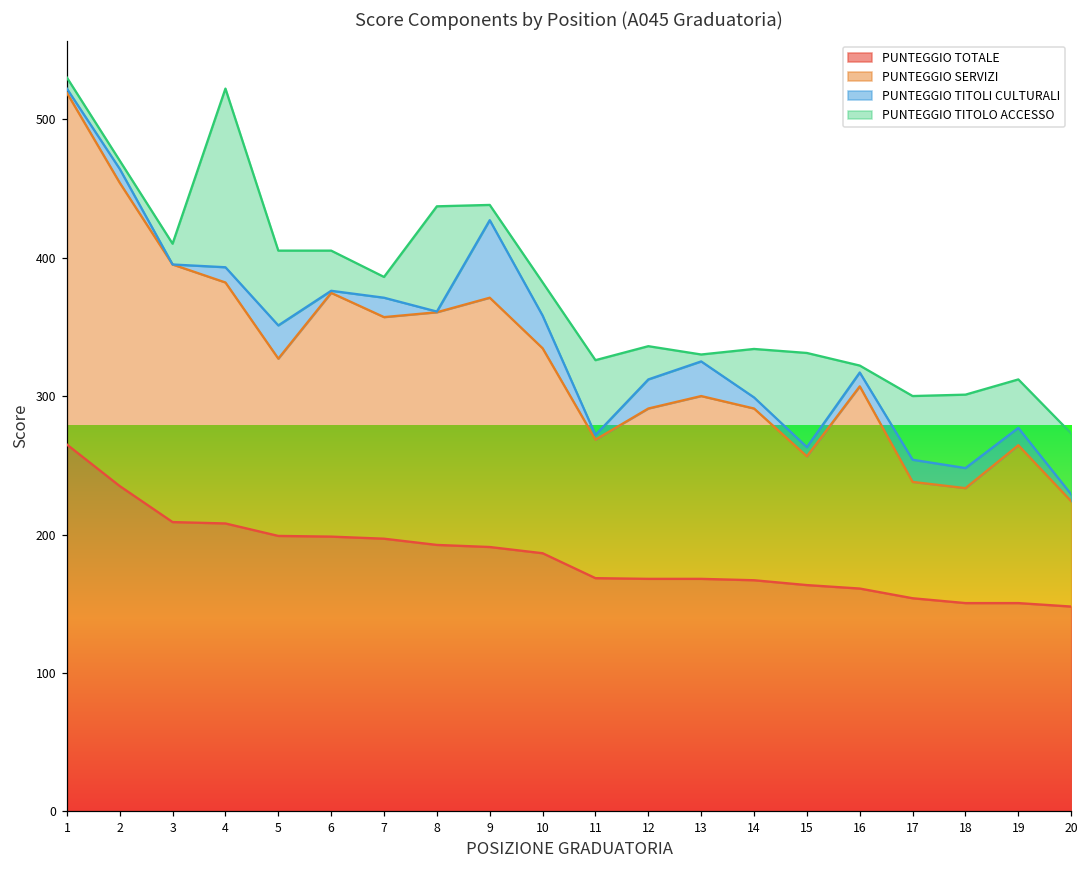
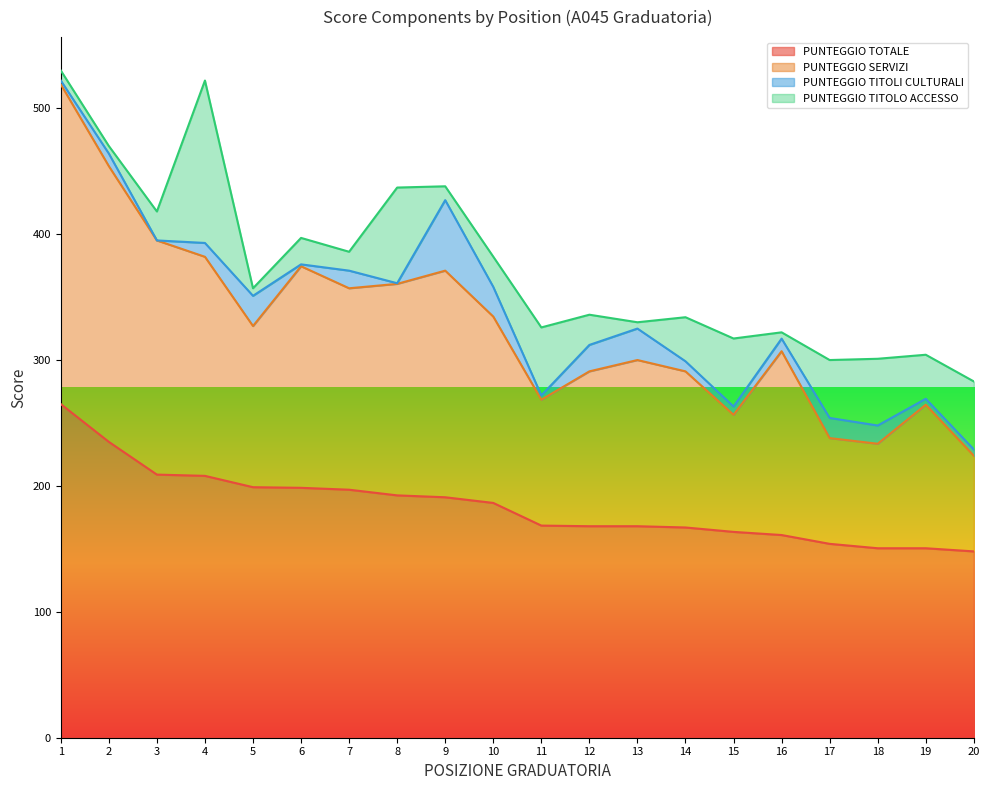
PUNTEGGIO TITOLO ACCESSO, 3: 15 -> 23
PUNTEGGIO TITOLO ACCESSO, 5: 54 -> 6
PUNTEGGIO TITOLO ACCESSO, 6: 29 -> 21
PUNTEGGIO TITOLO ACCESSO, 15: 68 -> 54
PUNTEGGIO TITOLI CULTURALI, 19: 13 -> 5
PUNTEGGIO TITOLO ACCESSO, 20: 44 -> 54
